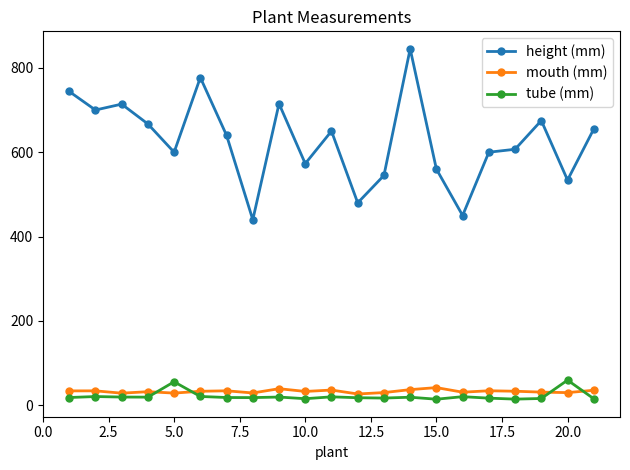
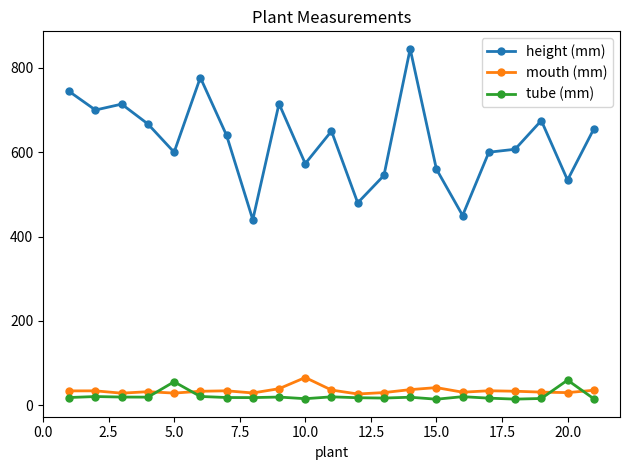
mouth (mm), 10.0: 30 -> 70
